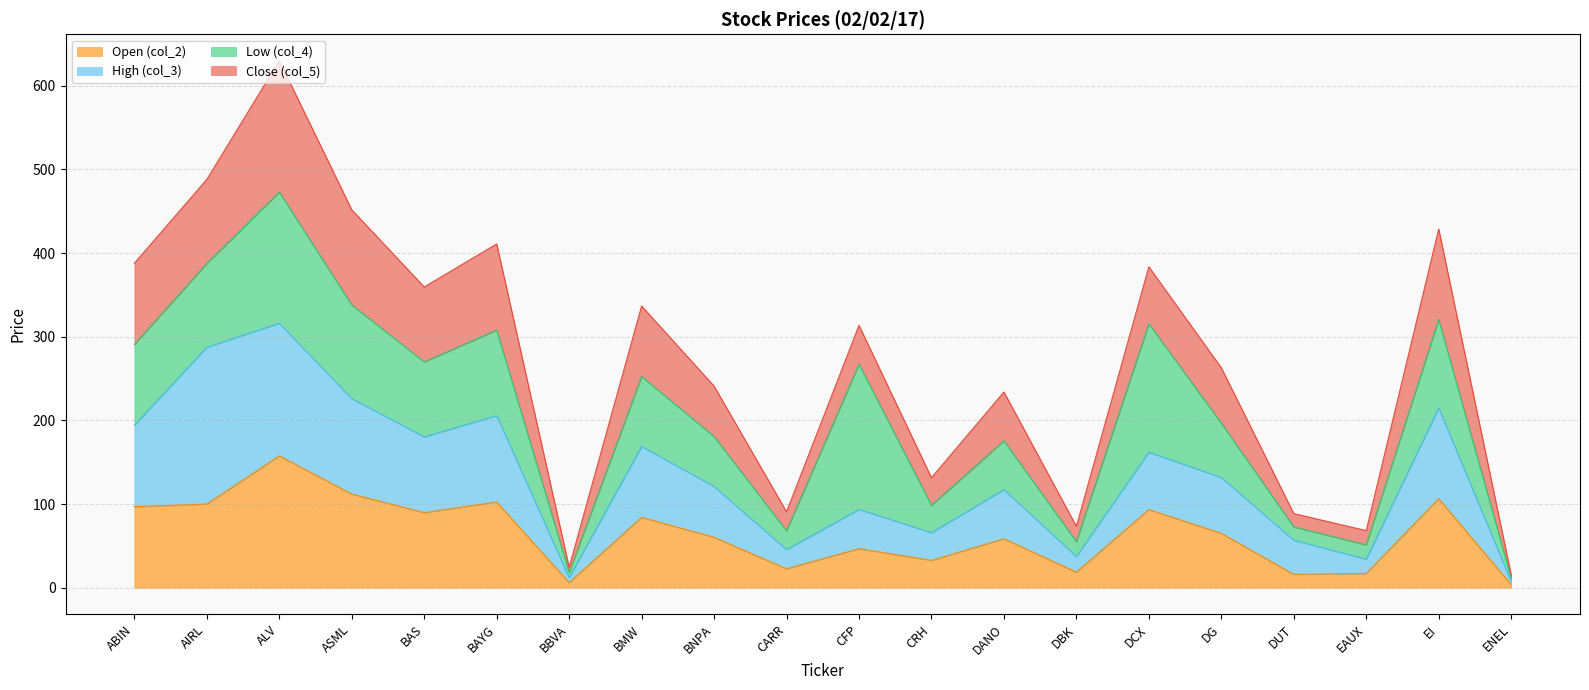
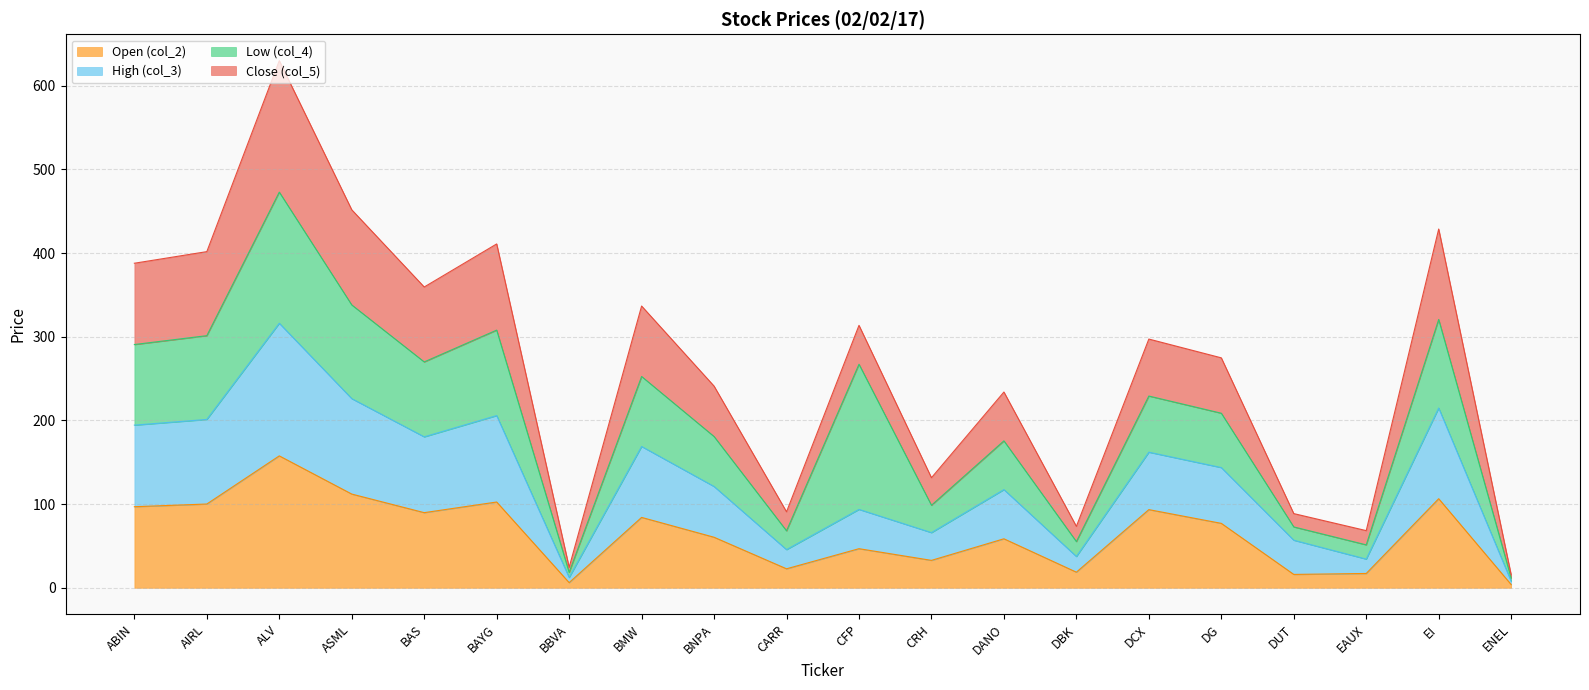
High (col_3), AIRL: 190 -> 100
Low (col_4), DCX: 150 -> 70
Open (col_2), DG: 70 -> 80
